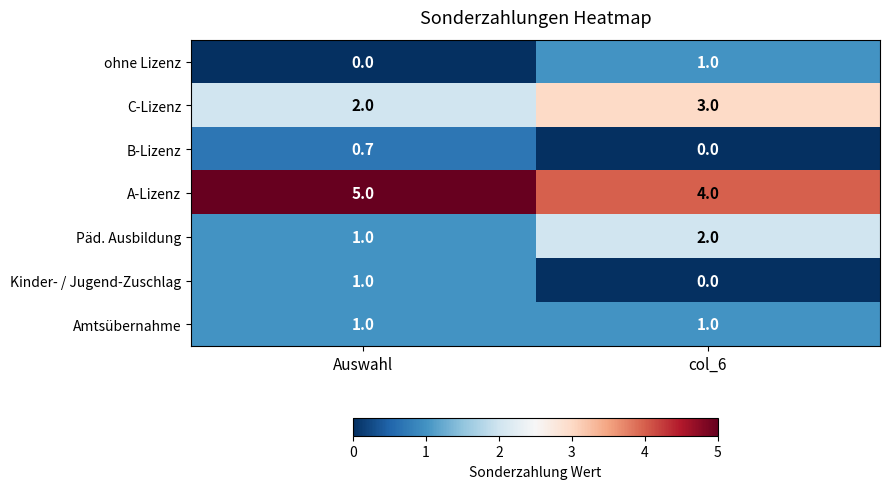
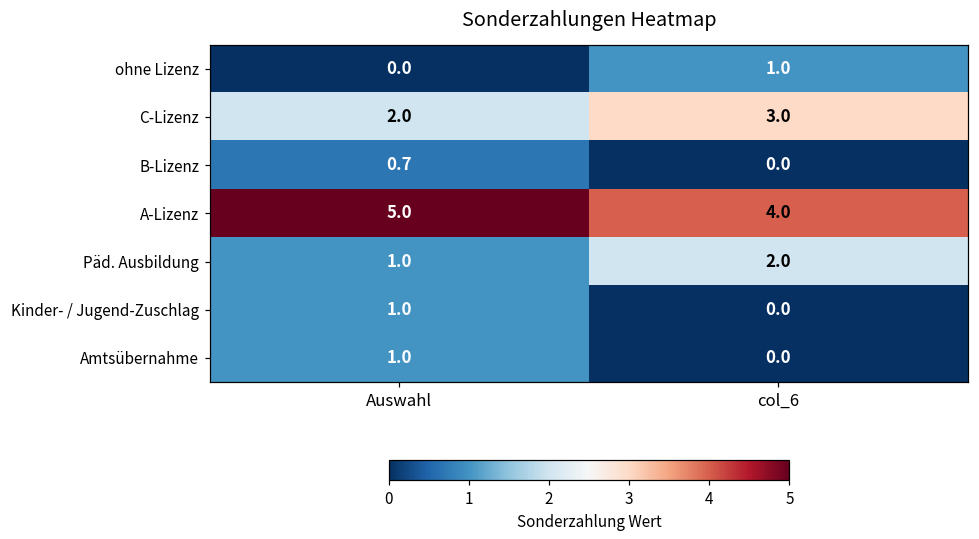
Amtsübernahme, col_6: 1.0 -> 0.0
